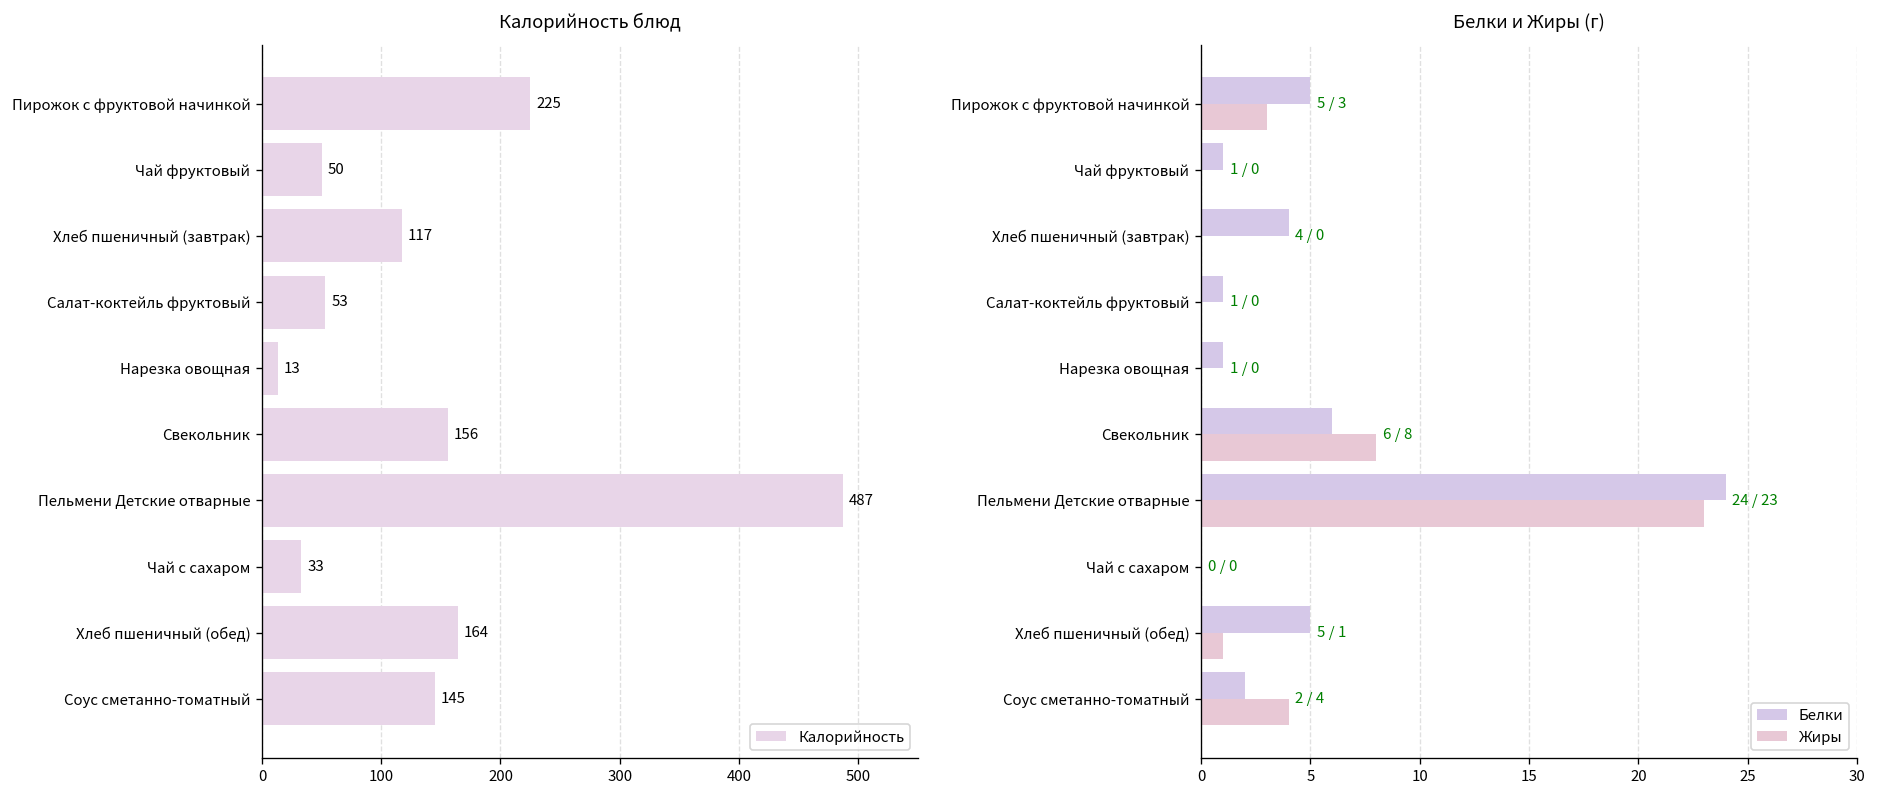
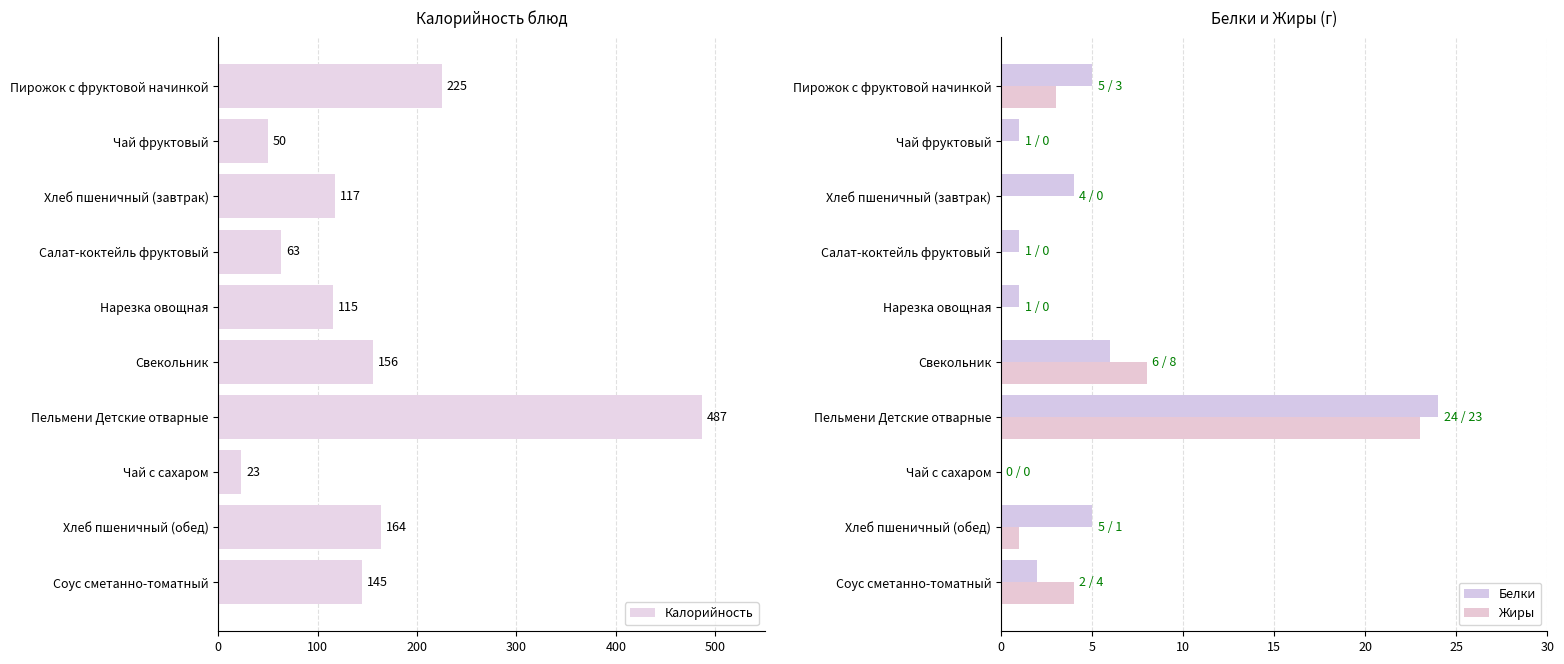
Калорийность блюд, Салат-коктейль фруктовый: 53 -> 63
Калорийность блюд, Нарезка овощная: 13 -> 115
Калорийность блюд, Чай с сахаром: 33 -> 23
